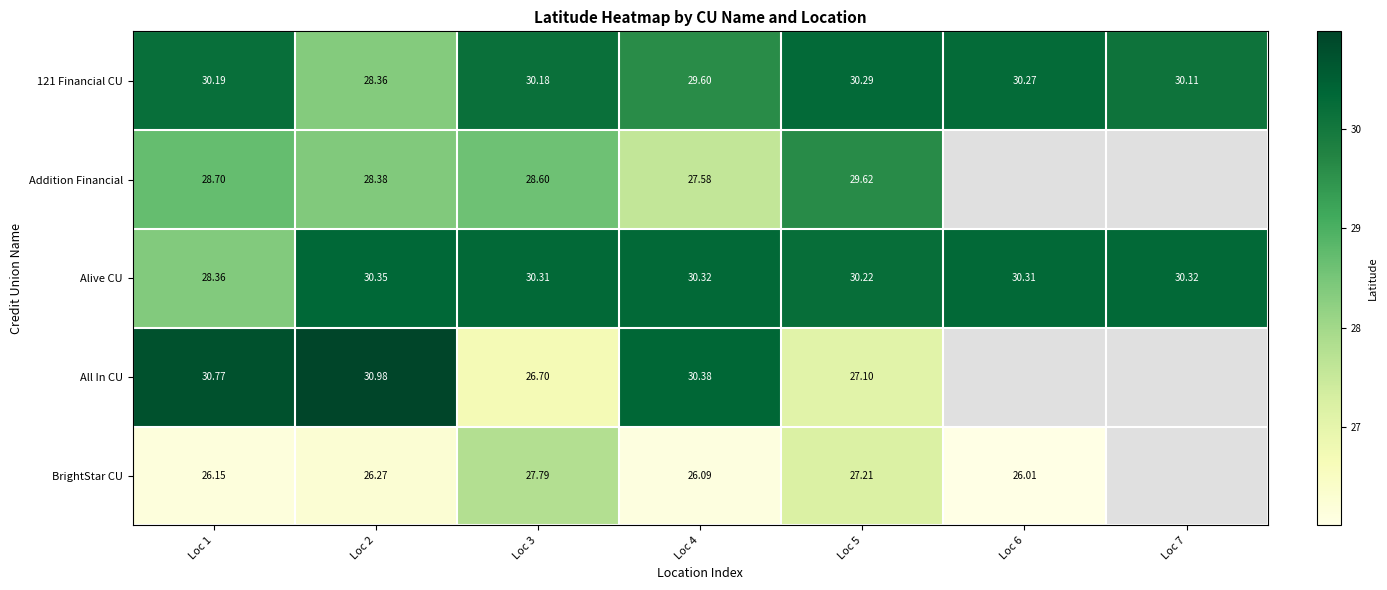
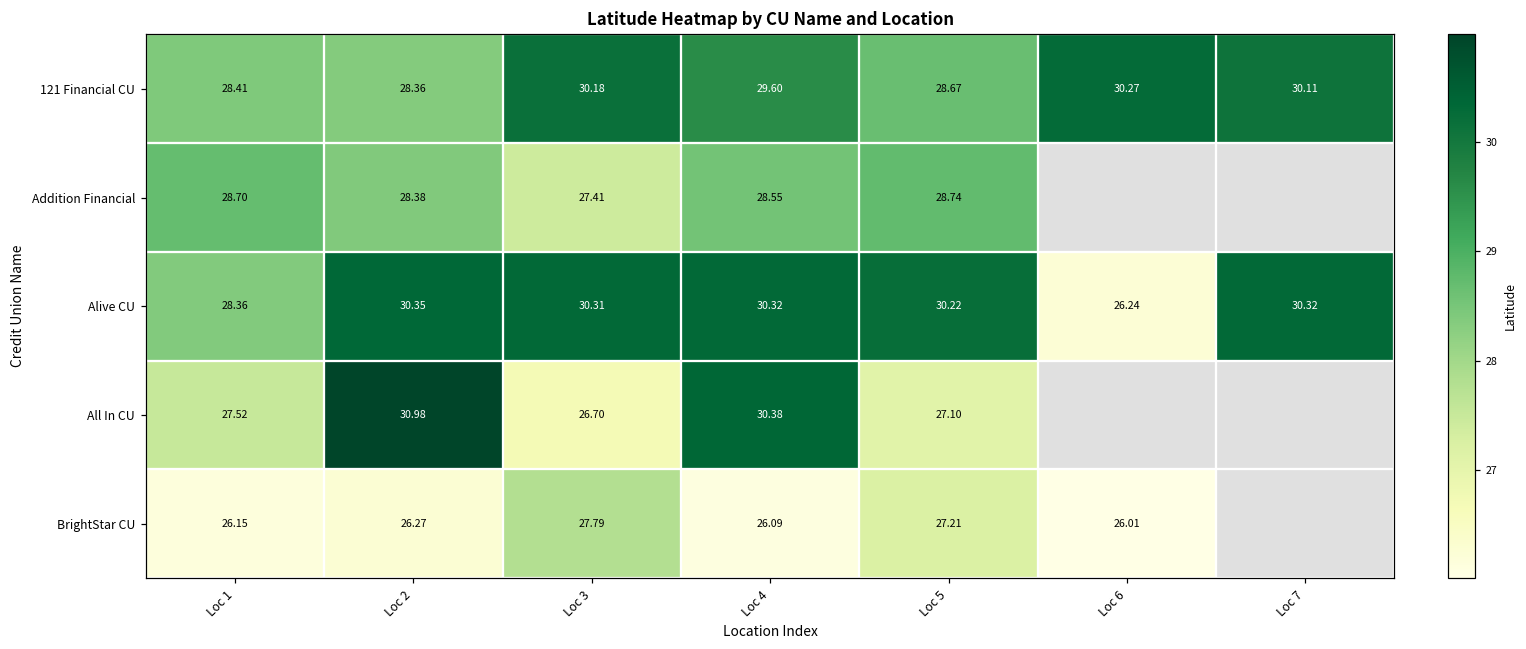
121 Financial CU, Loc 1: 30.19 -> 28.41
121 Financial CU, Loc 5: 30.29 -> 28.67
Addition Financial, Loc 3: 28.60 -> 27.41
Addition Financial, Loc 4: 27.58 -> 28.55
Addition Financial, Loc 5: 29.62 -> 28.74
Alive CU, Loc 6: 30.31 -> 26.24
All In CU, Loc 1: 30.77 -> 27.52
